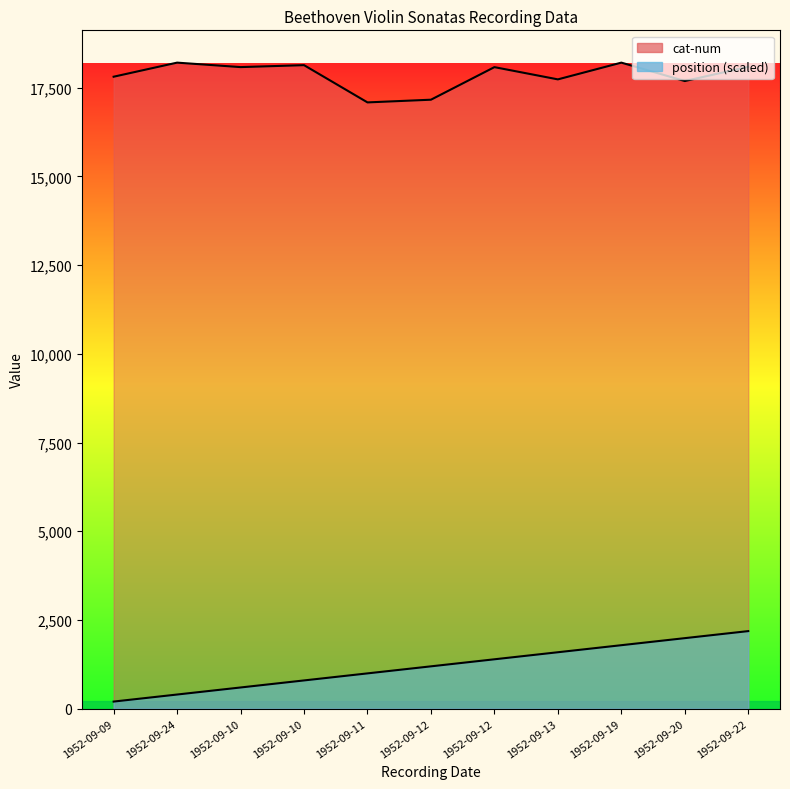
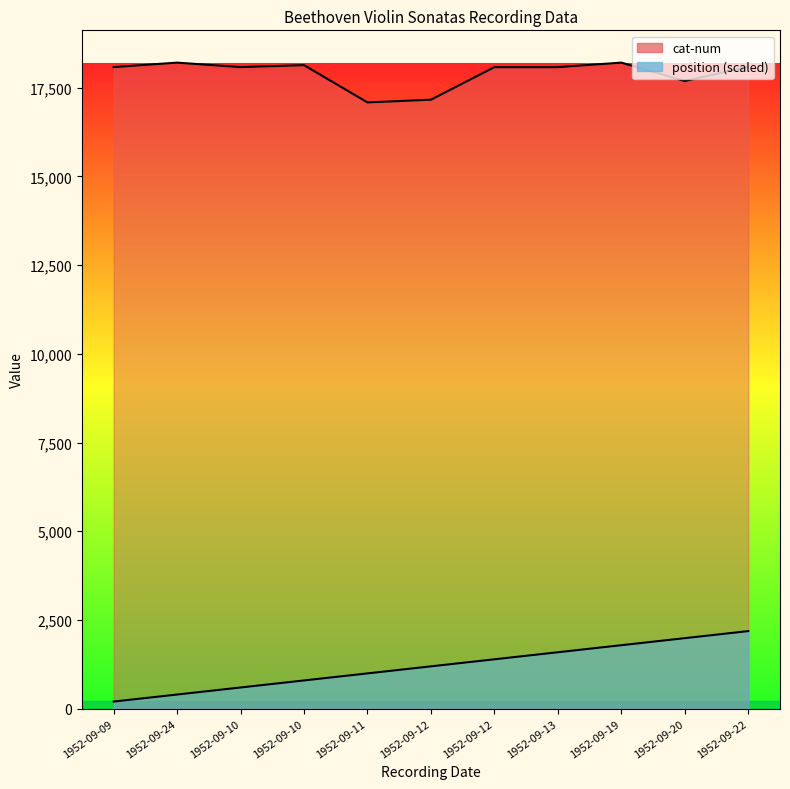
cat-num, 1952-09-09: 17,800 -> 18,100
cat-num, 1952-09-13: 17,700 -> 18,100
